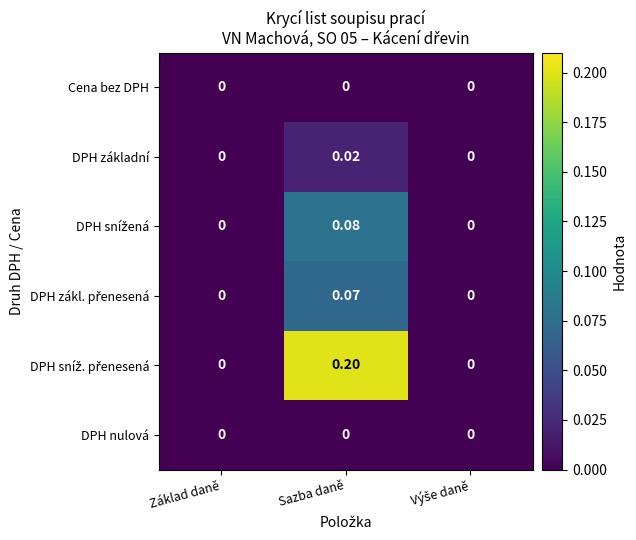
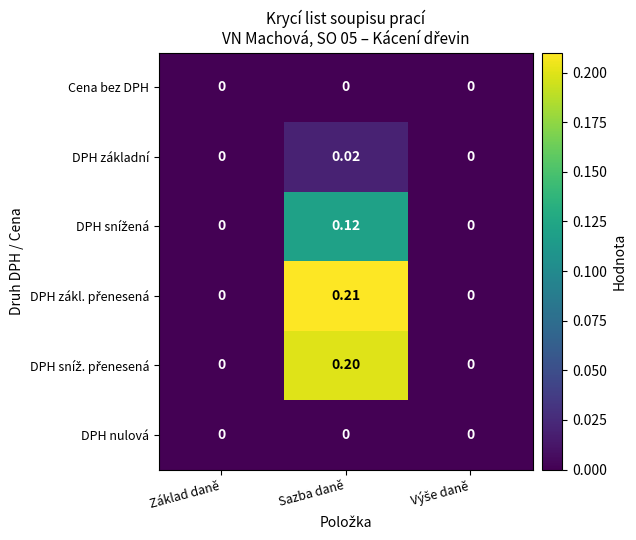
DPH snížená, Sazba daně: 0.08 -> 0.12
DPH zákl. přenesená, Sazba daně: 0.07 -> 0.21
